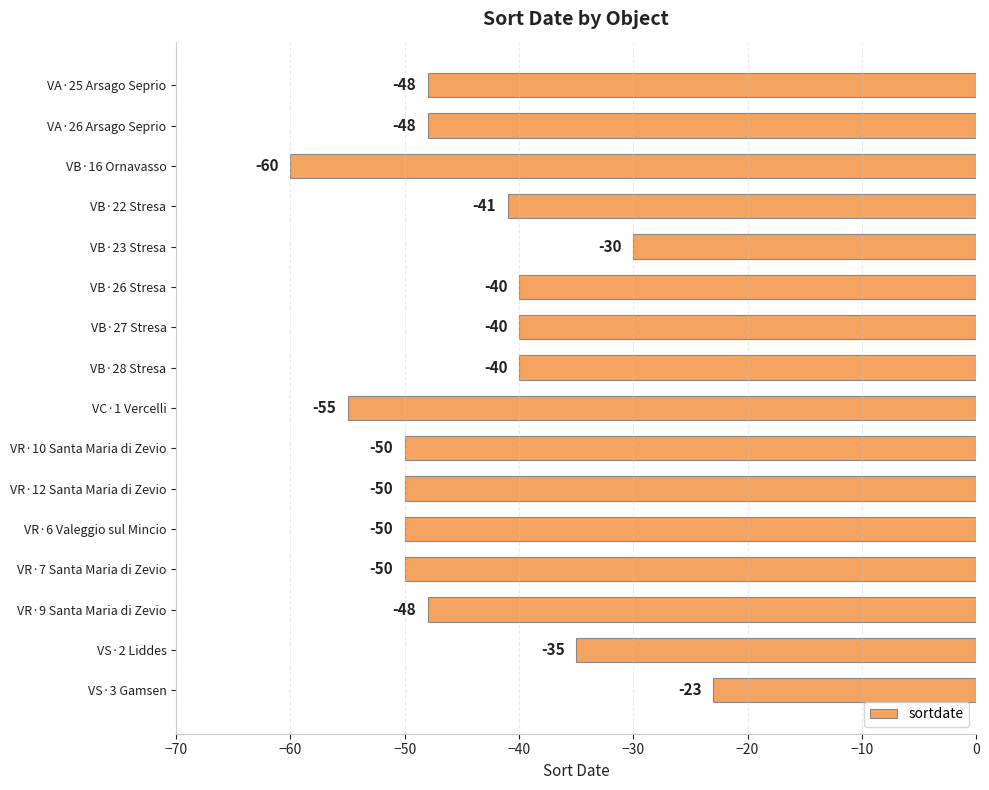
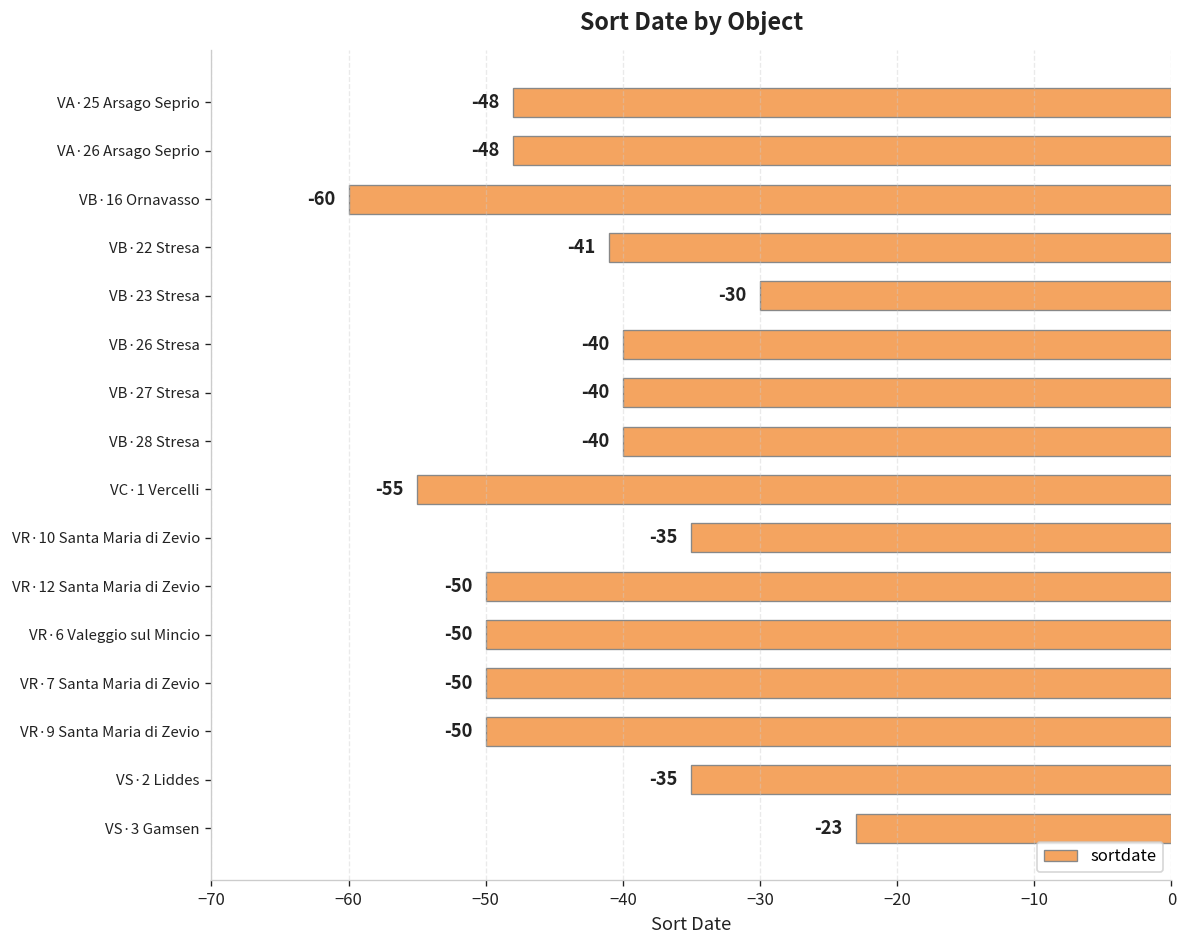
VR·10 Santa Maria di Zevio: -50 -> -35
VR·9 Santa Maria di Zevio: -48 -> -50
